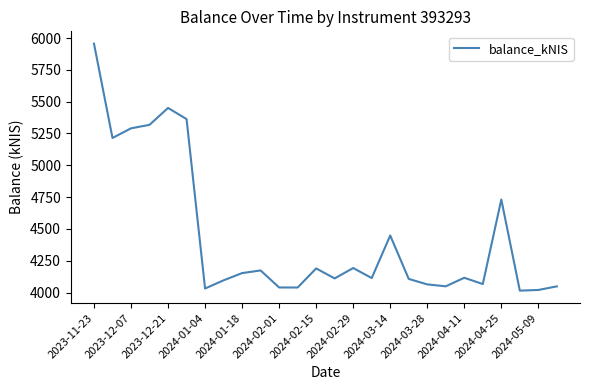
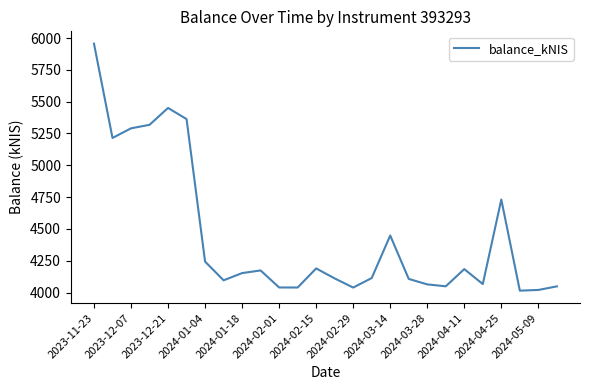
2024-01-04: 4030 -> 4240
2024-02-29: 4190 -> 4040
2024-04-11: 4120 -> 4180
